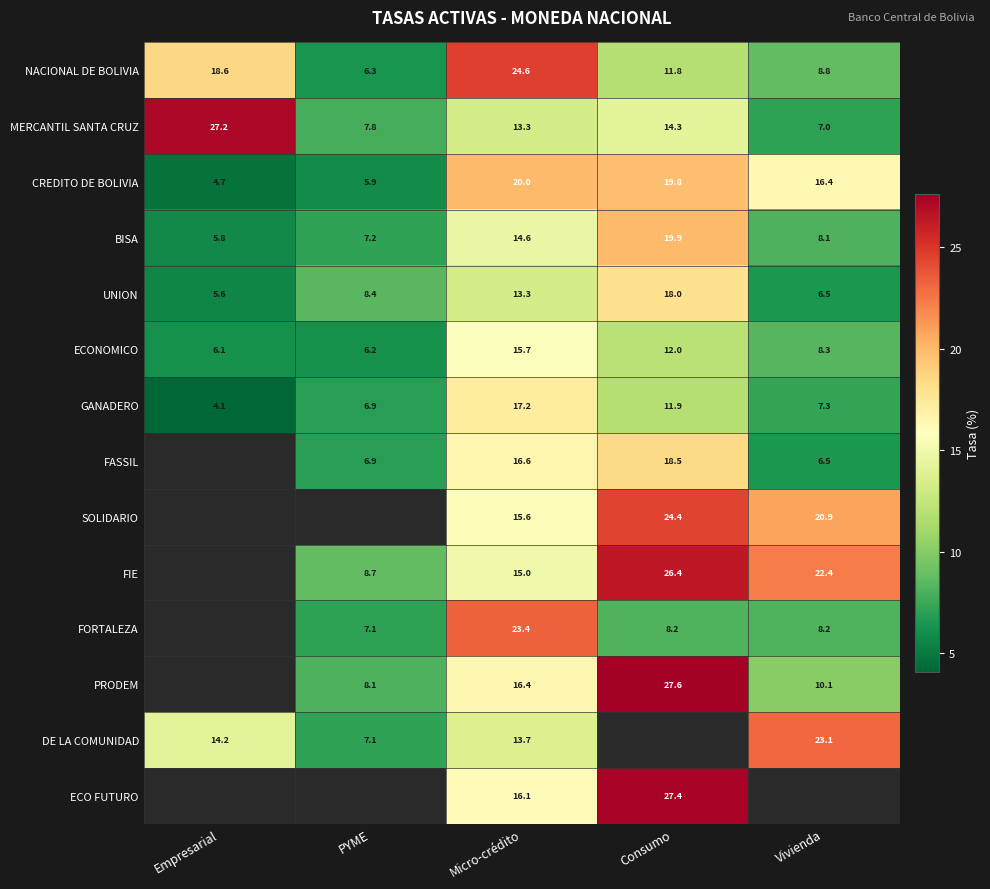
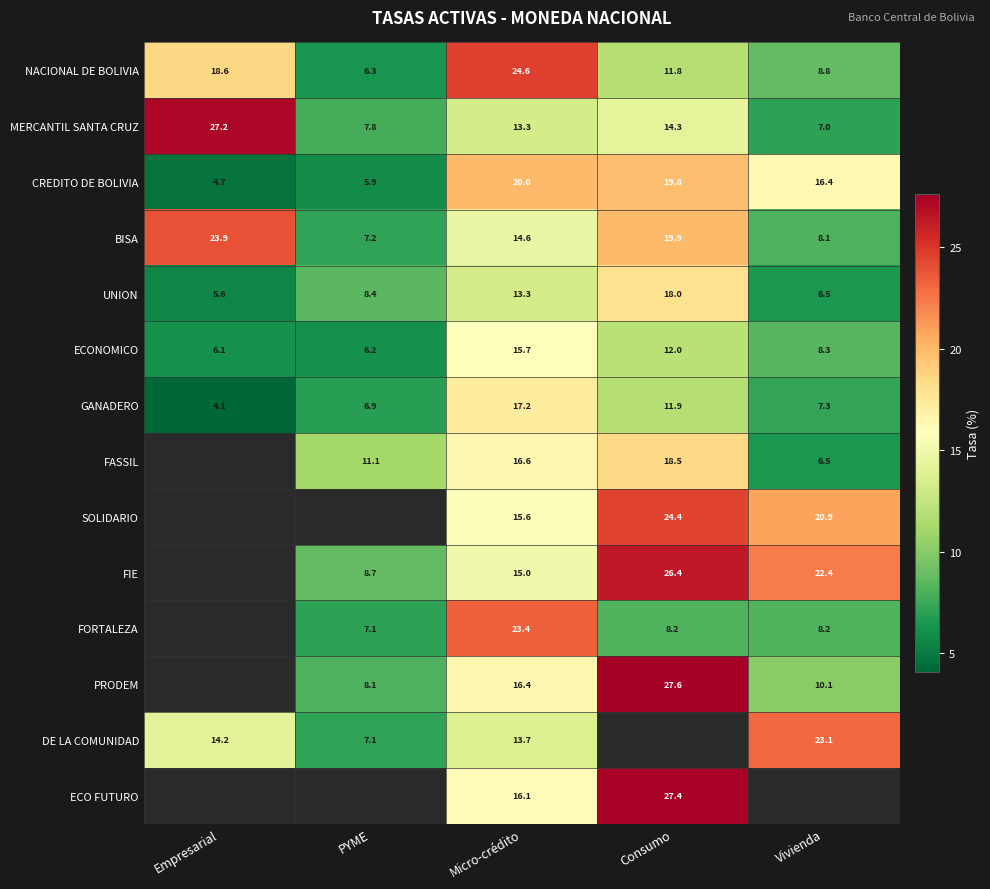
BISA, Empresarial: 5.8 -> 23.9
FASSIL, PYME: 6.9 -> 11.1
